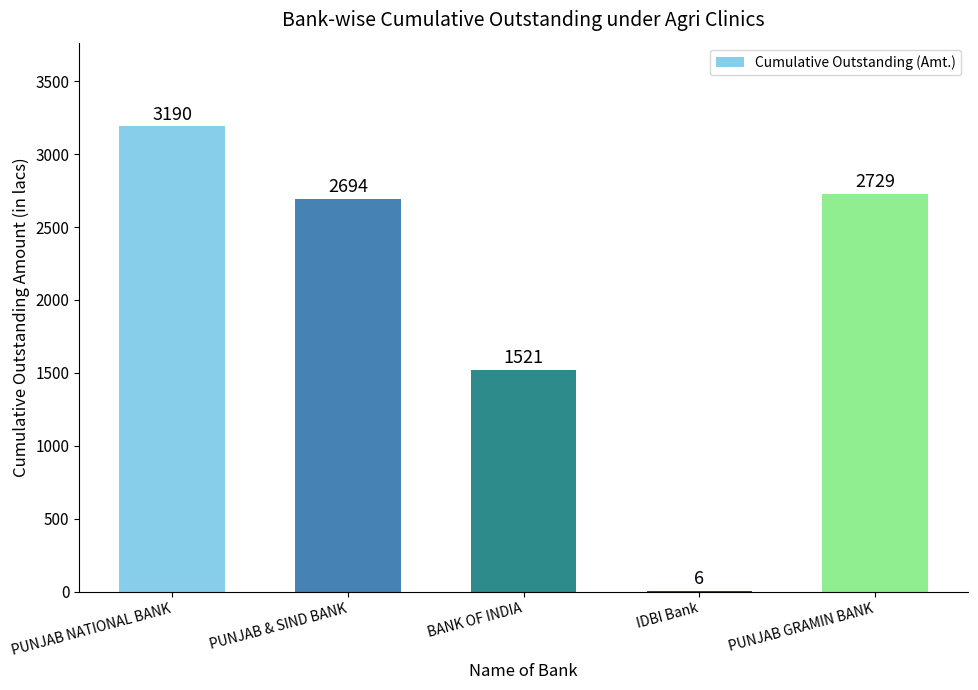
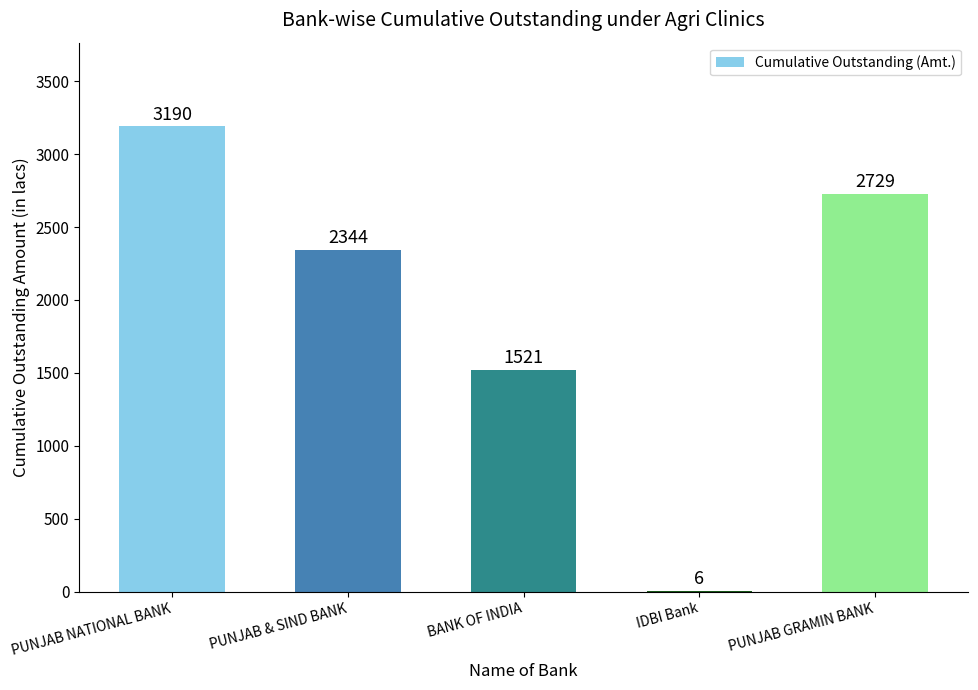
PUNJAB & SIND BANK: 2694 -> 2344
